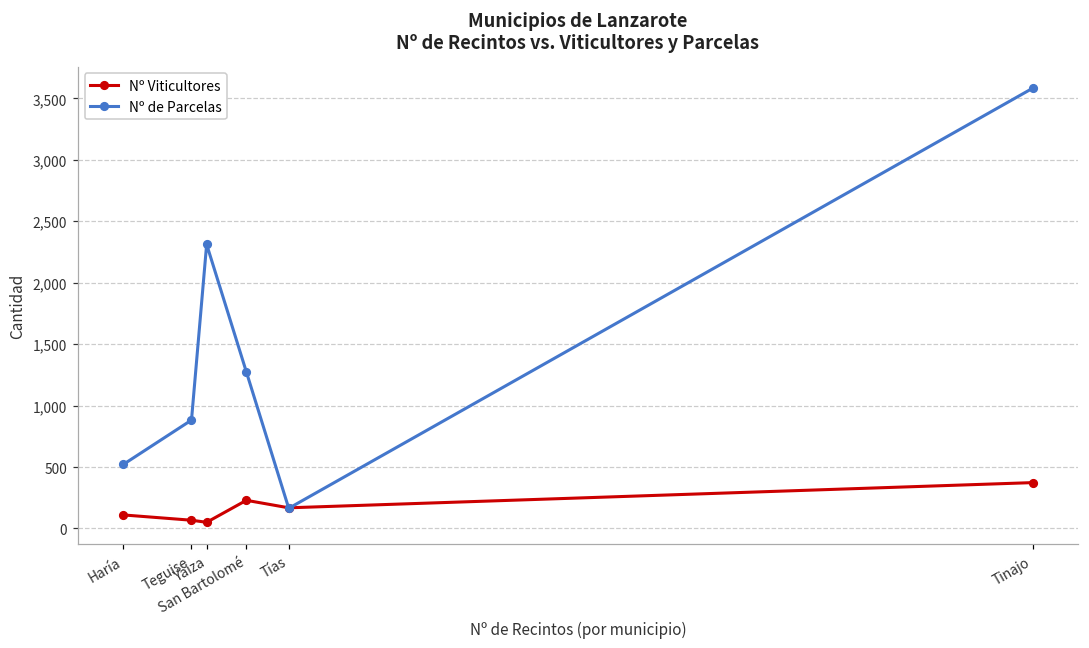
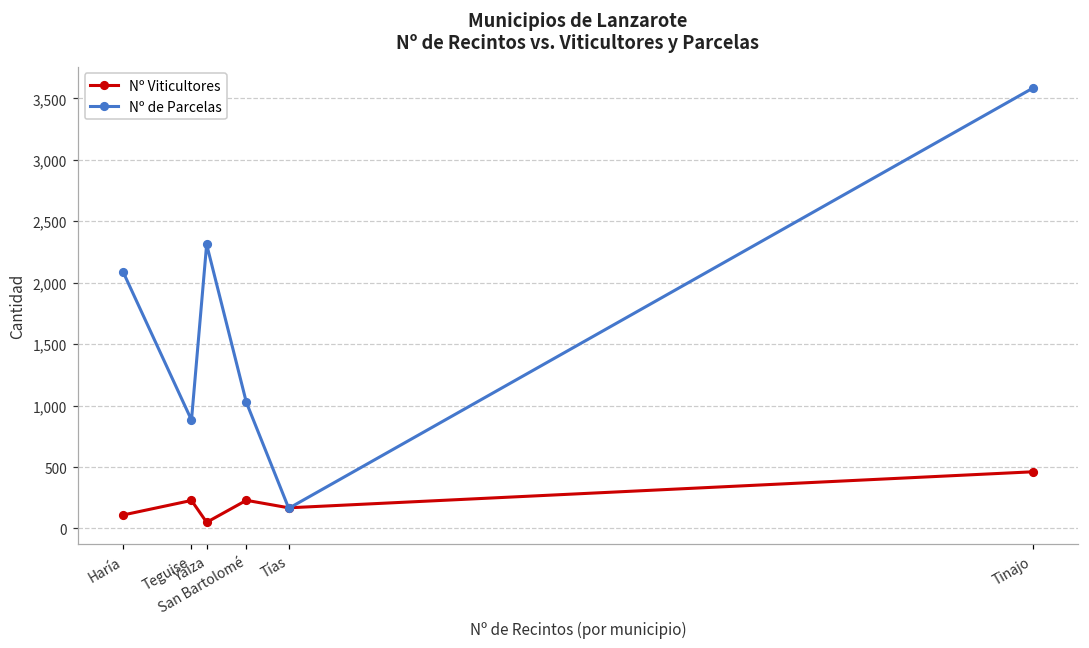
Nº de Parcelas, Haría: 520 -> 2,080
Nº Viticultores, Teguise: 70 -> 230
Nº de Parcelas, San Bartolomé: 1,270 -> 1,030
Nº Viticultores, Tinajo: 370 -> 460
